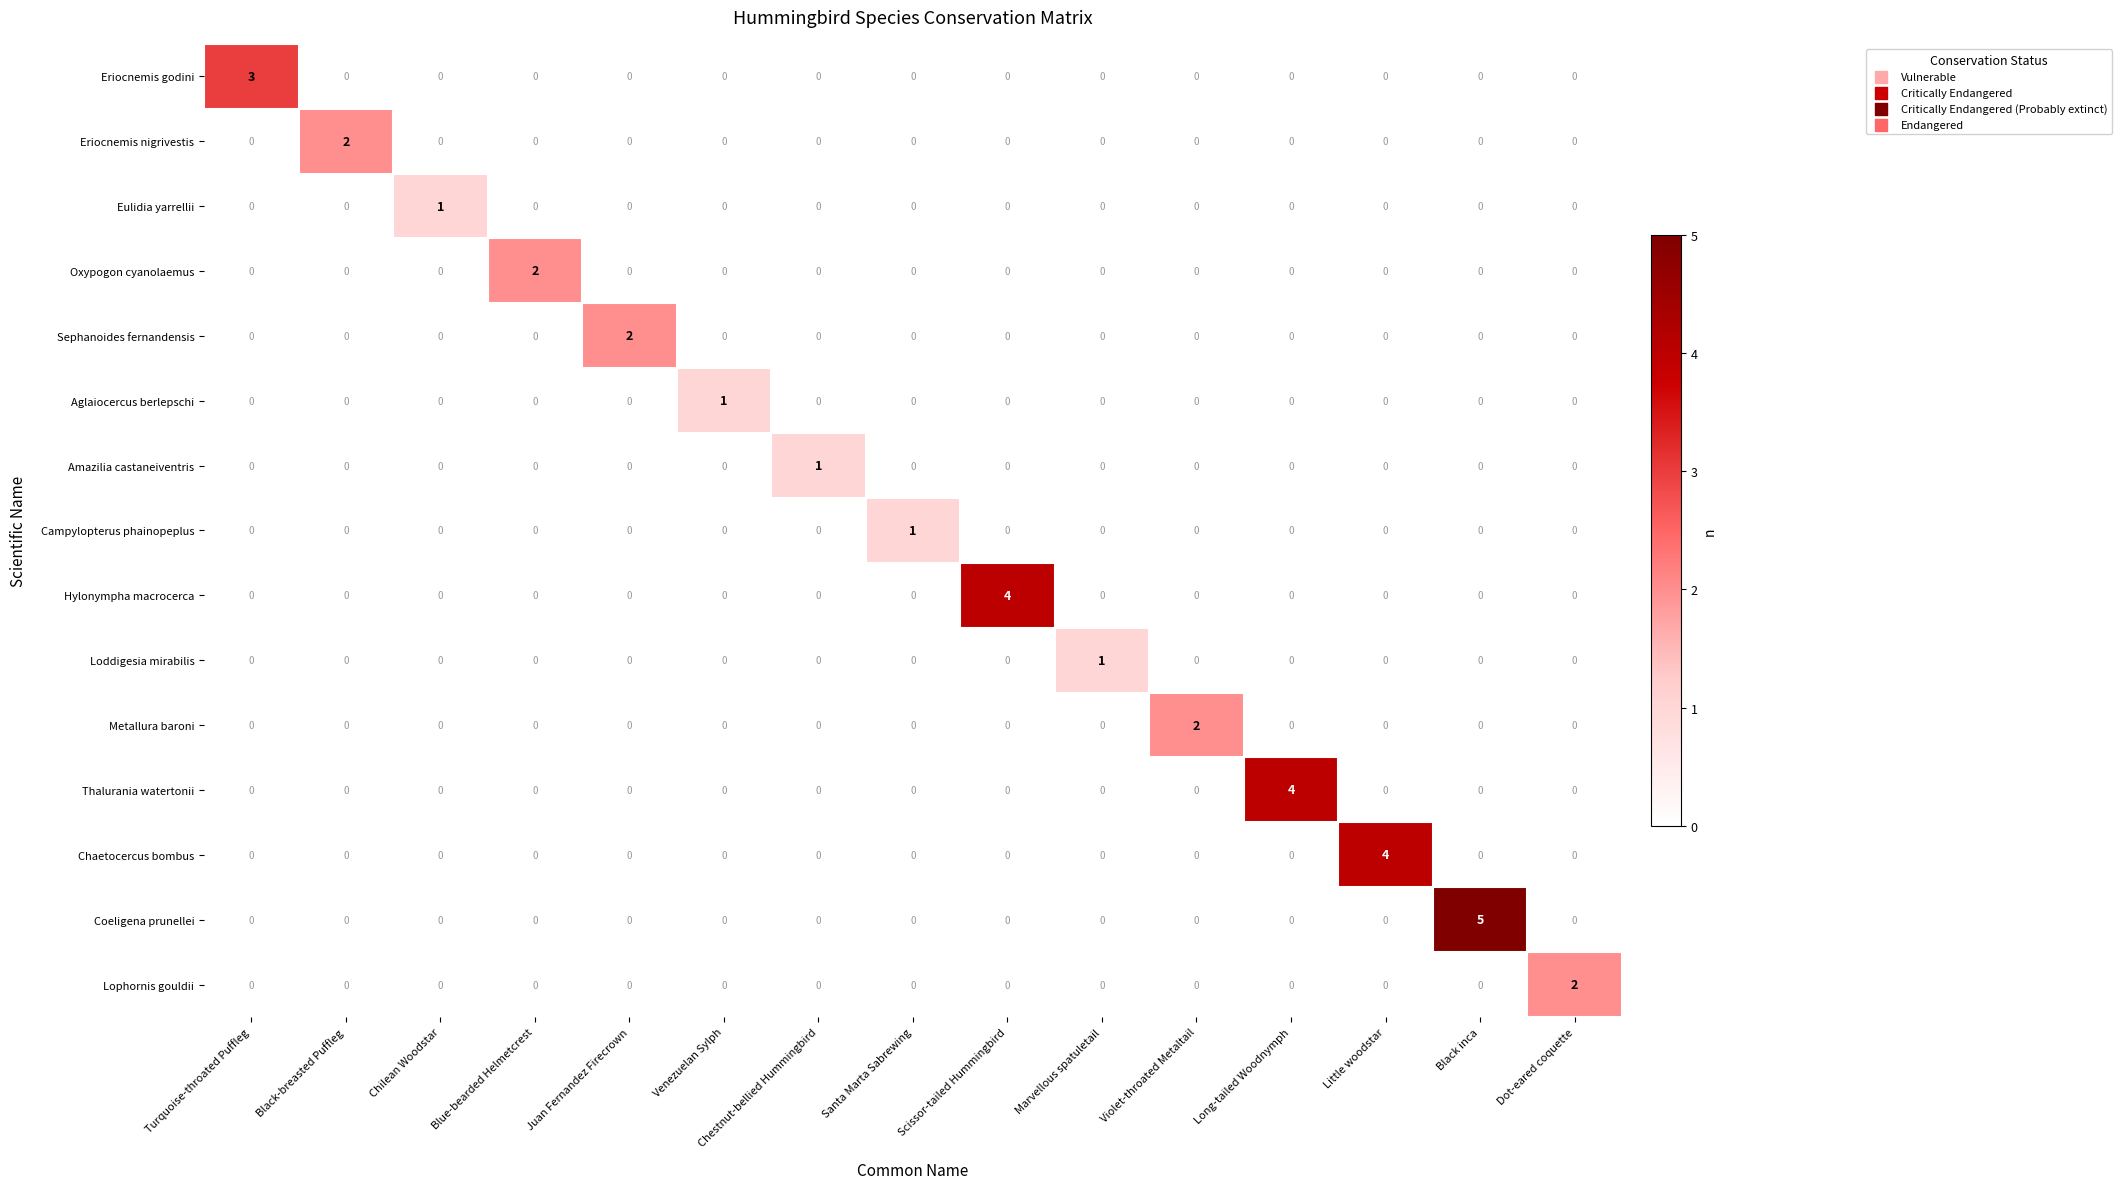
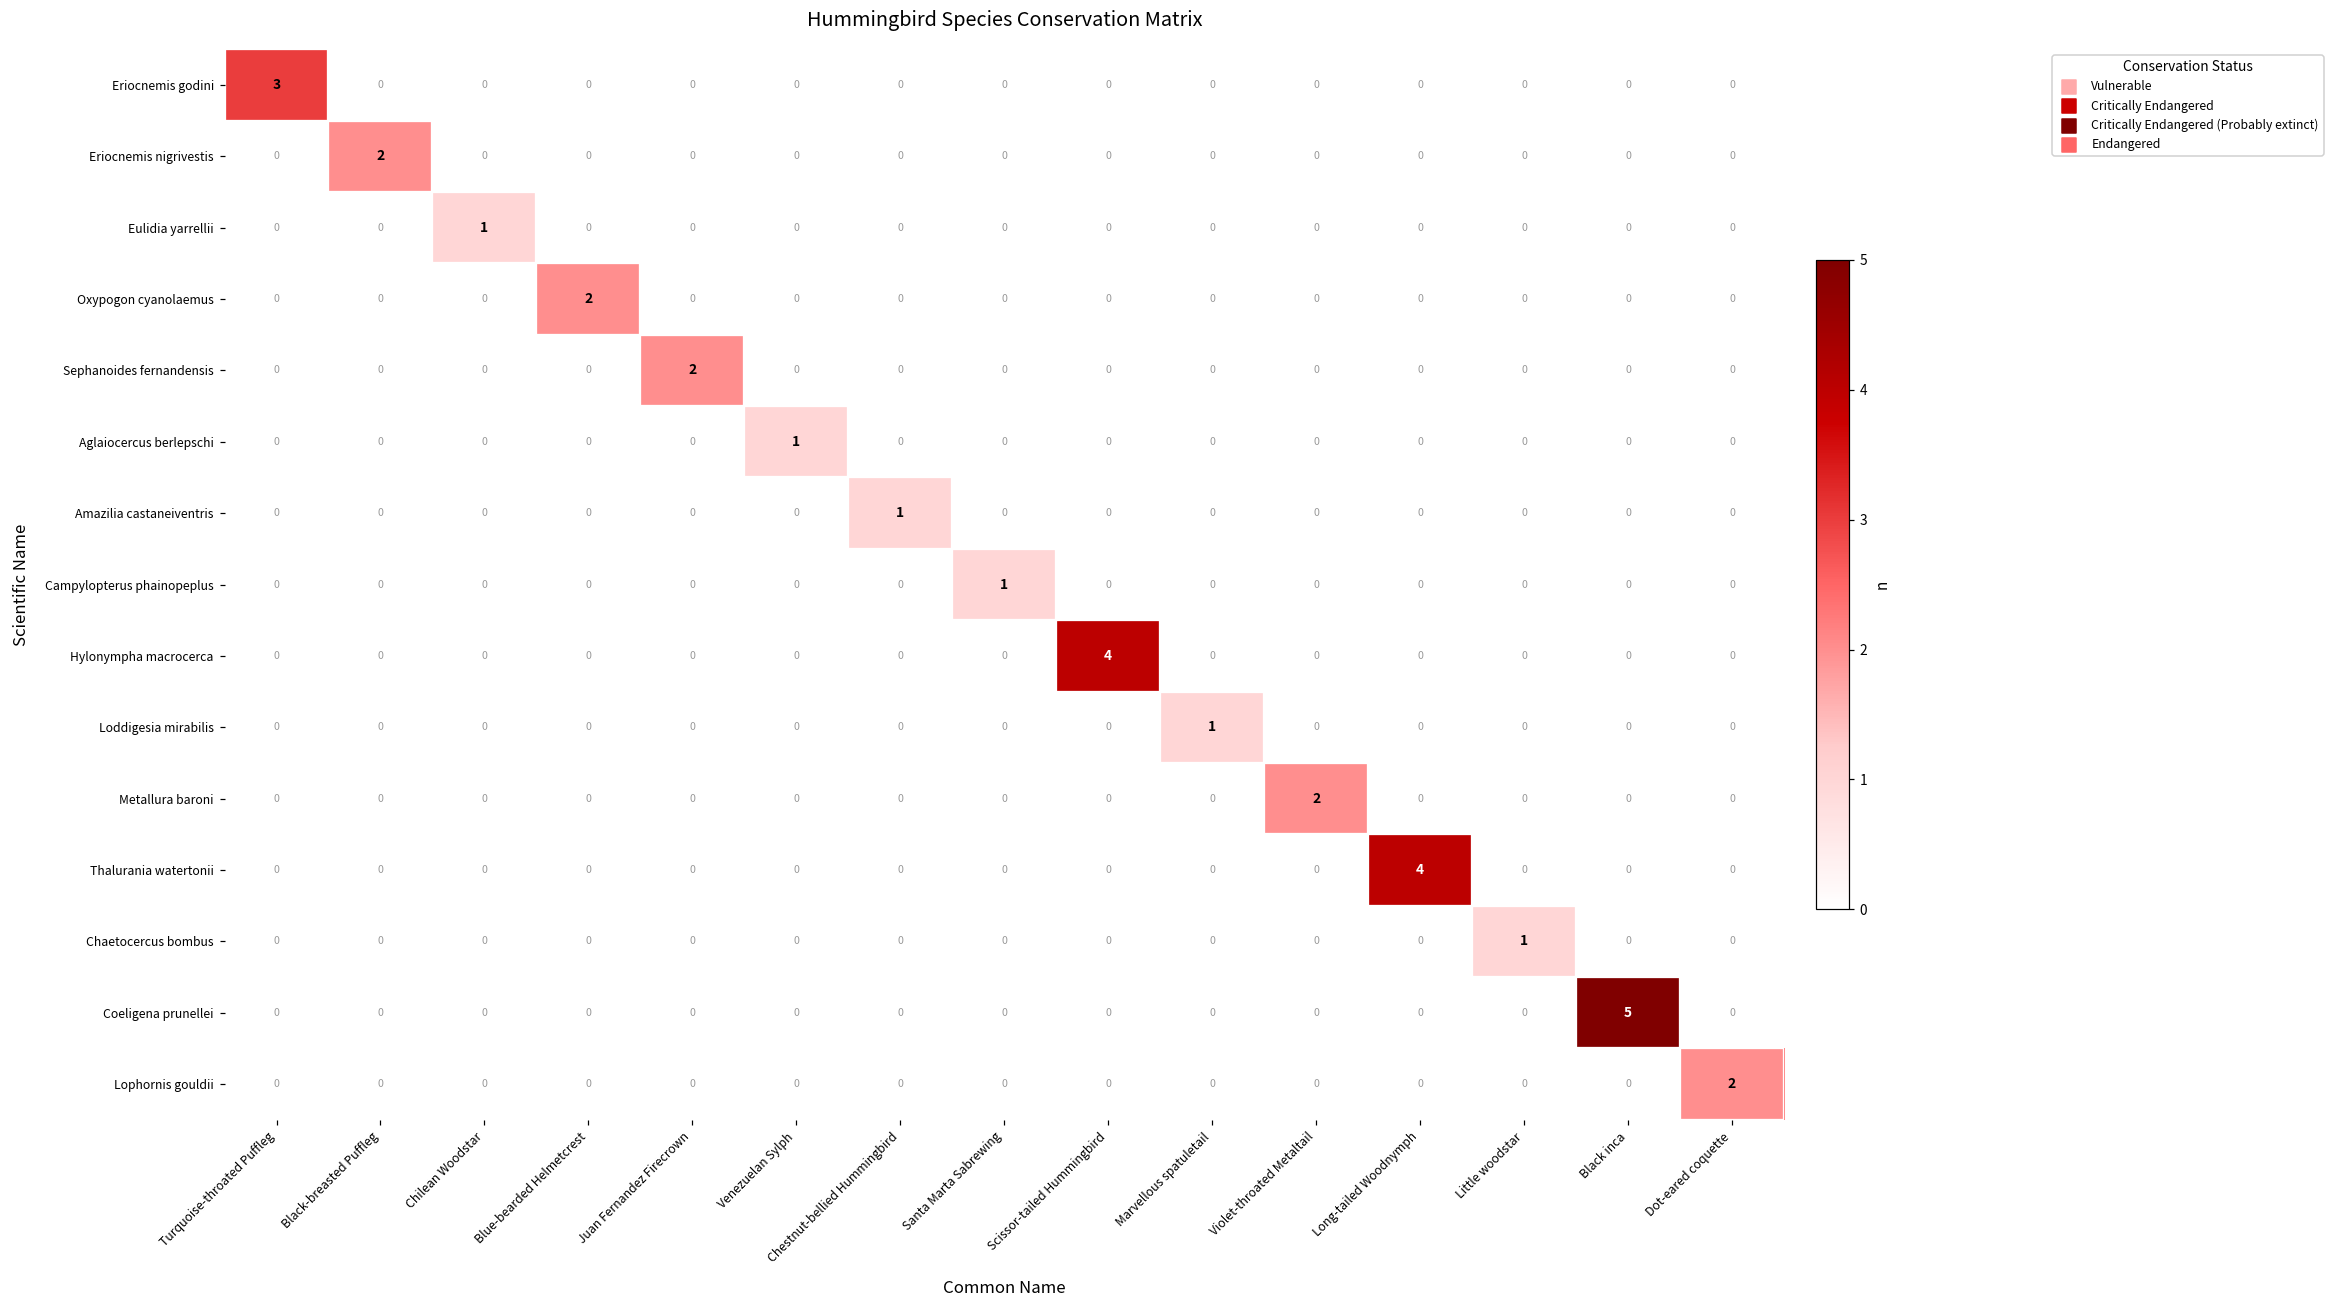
Chaetocercus bombus, Little woodstar: 4 -> 1
